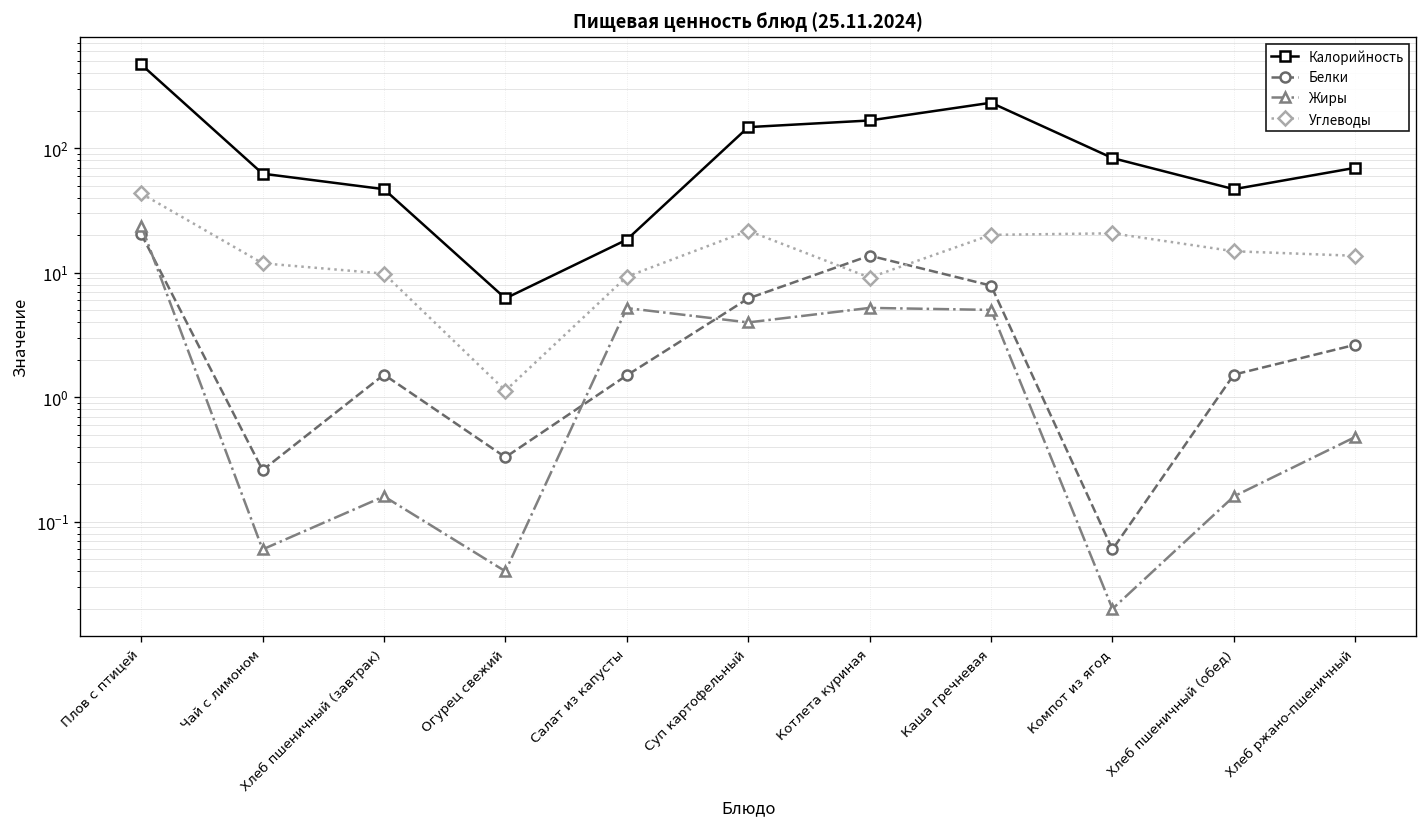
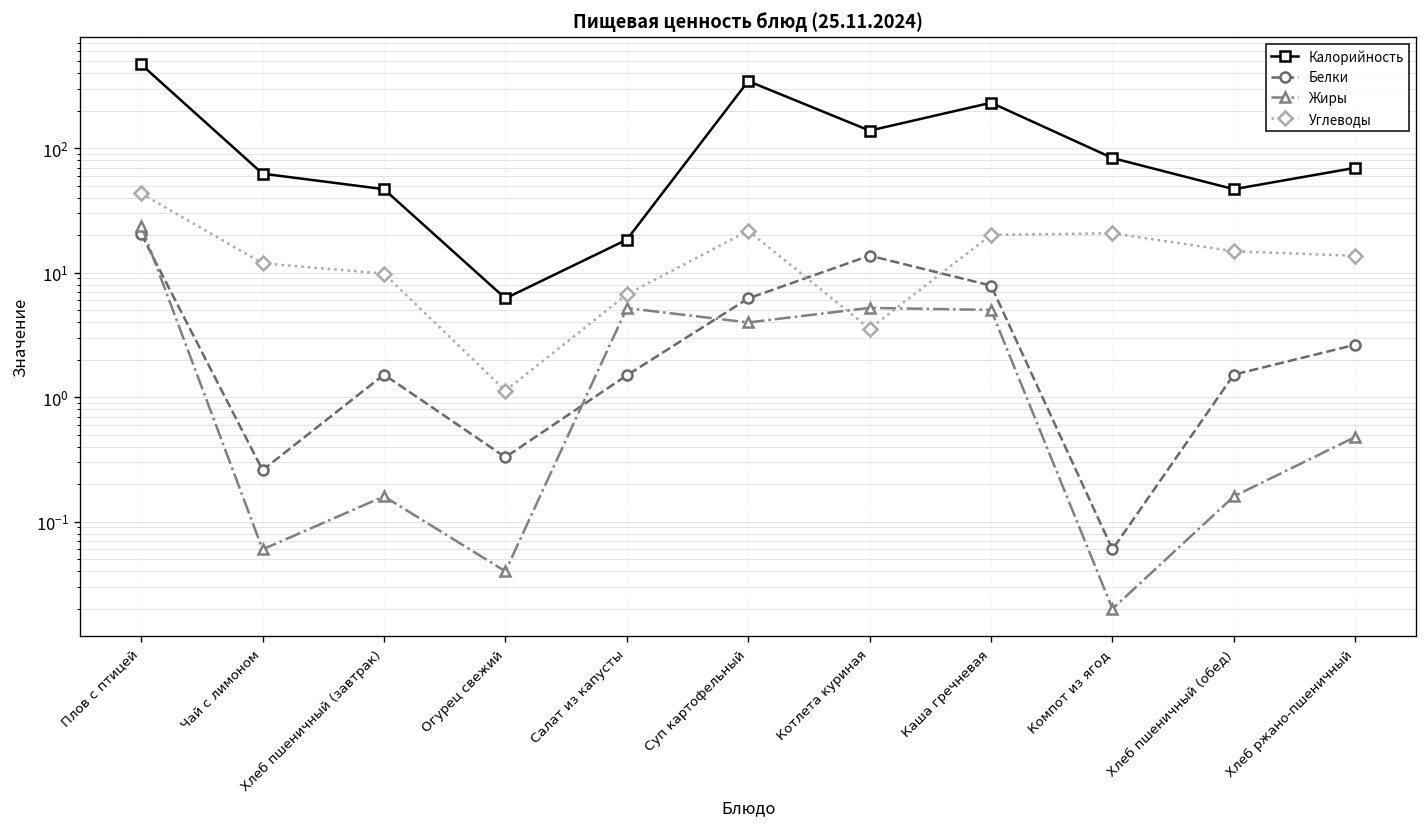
Углеводы, Салат из капусты: 9 -> 7
Калорийность, Суп картофельный: 150 -> 350
Калорийность, Котлета куриная: 170 -> 140
Углеводы, Котлета куриная: 9 -> 3.6
